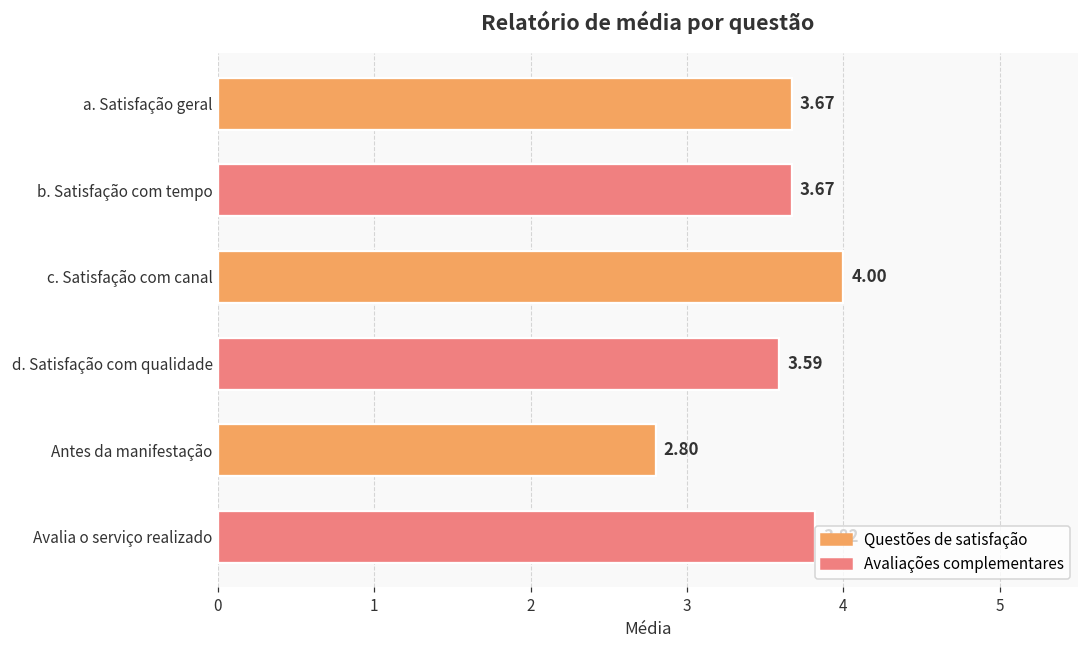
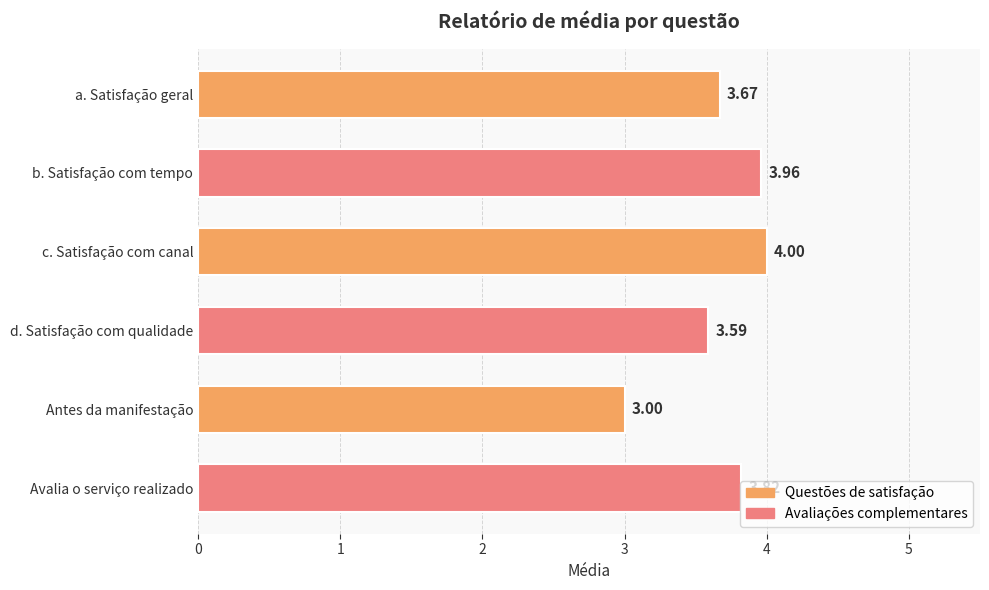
b. Satisfação com tempo: 3.67 -> 3.96
Antes da manifestação: 2.80 -> 3.00
